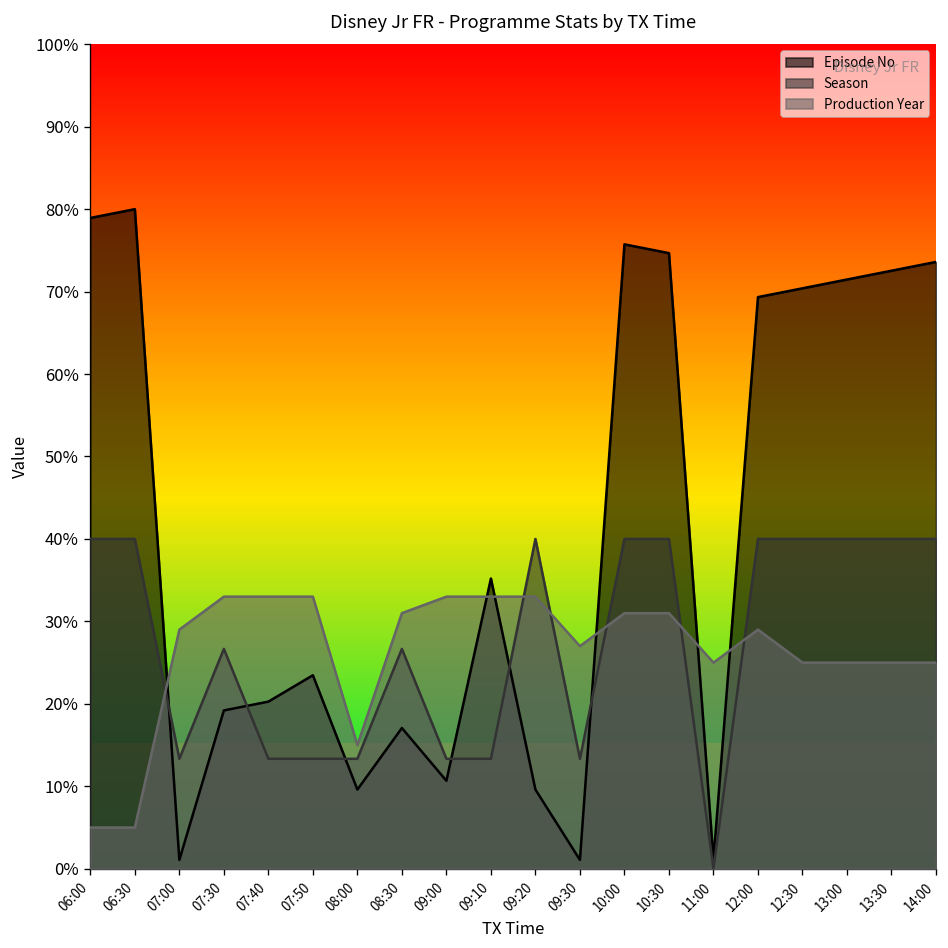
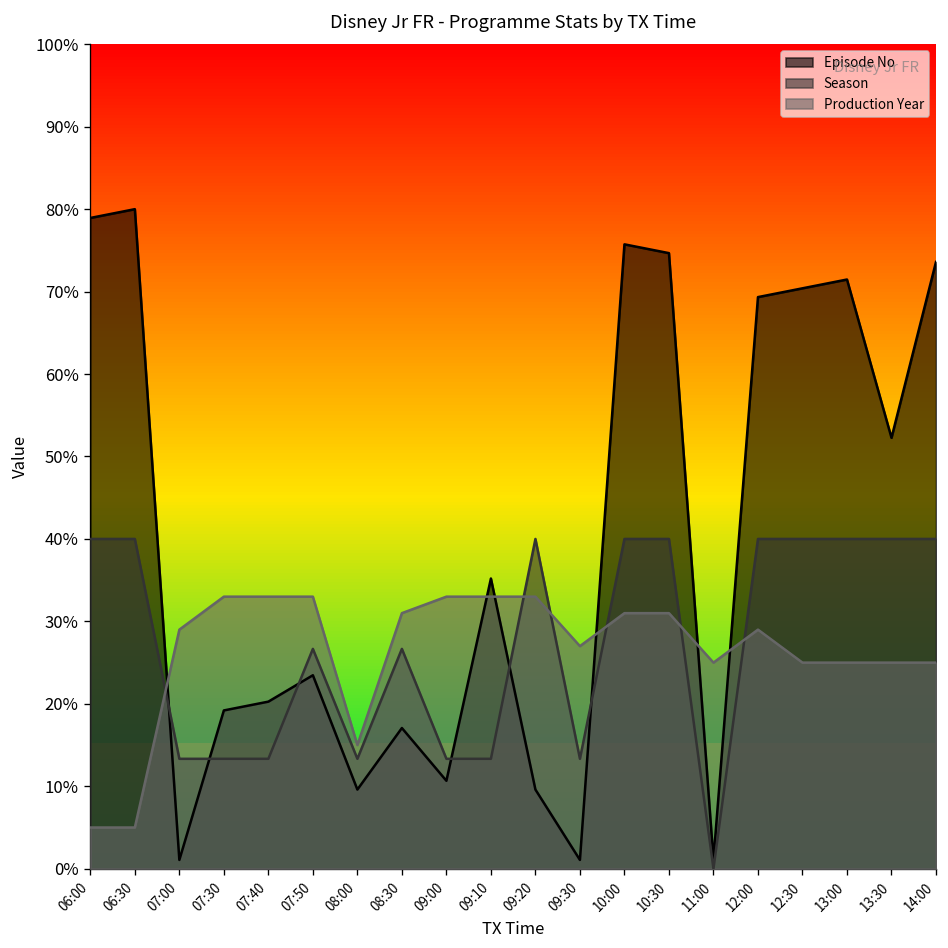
Season, 07:30: 27% -> 13%
Season, 07:50: 13% -> 27%
Episode No, 13:30: 73% -> 52%
